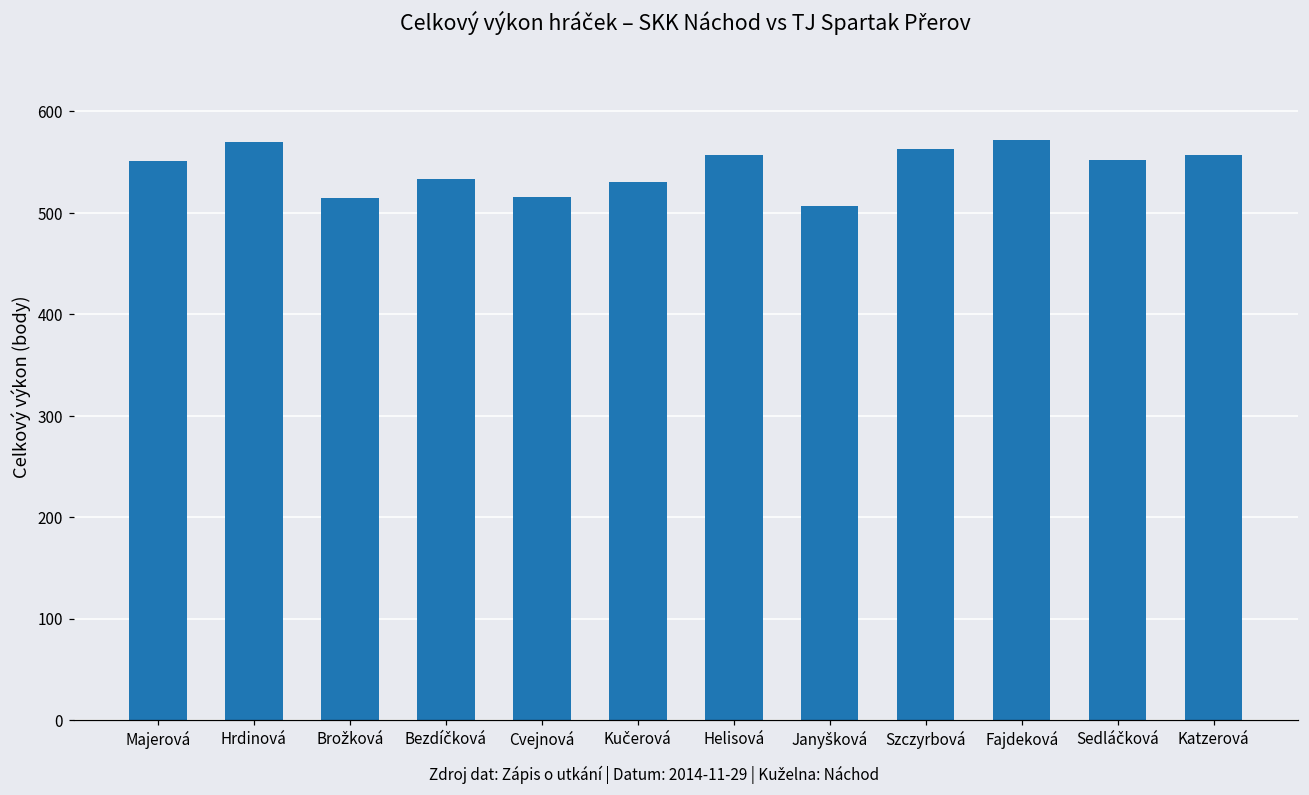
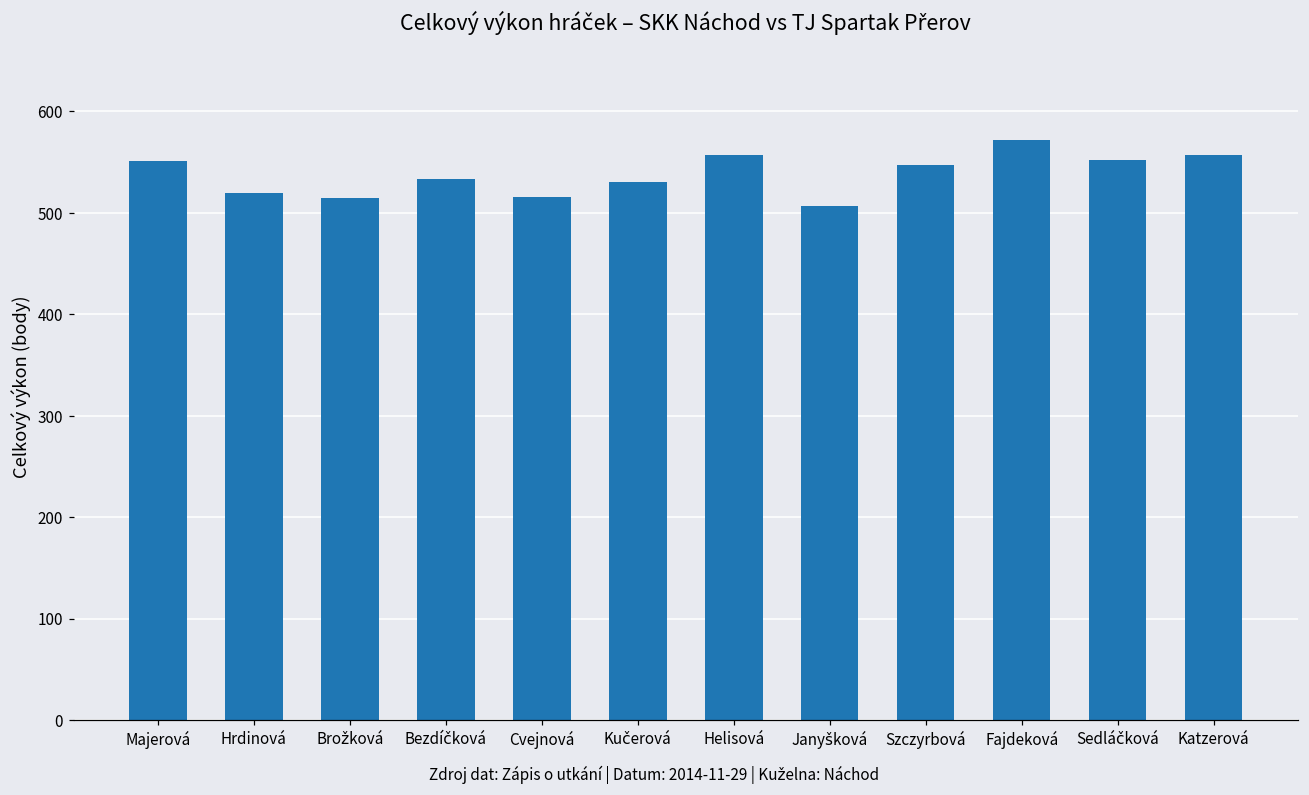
Hrdinová: 570 -> 520
Szczyrbová: 560 -> 550
